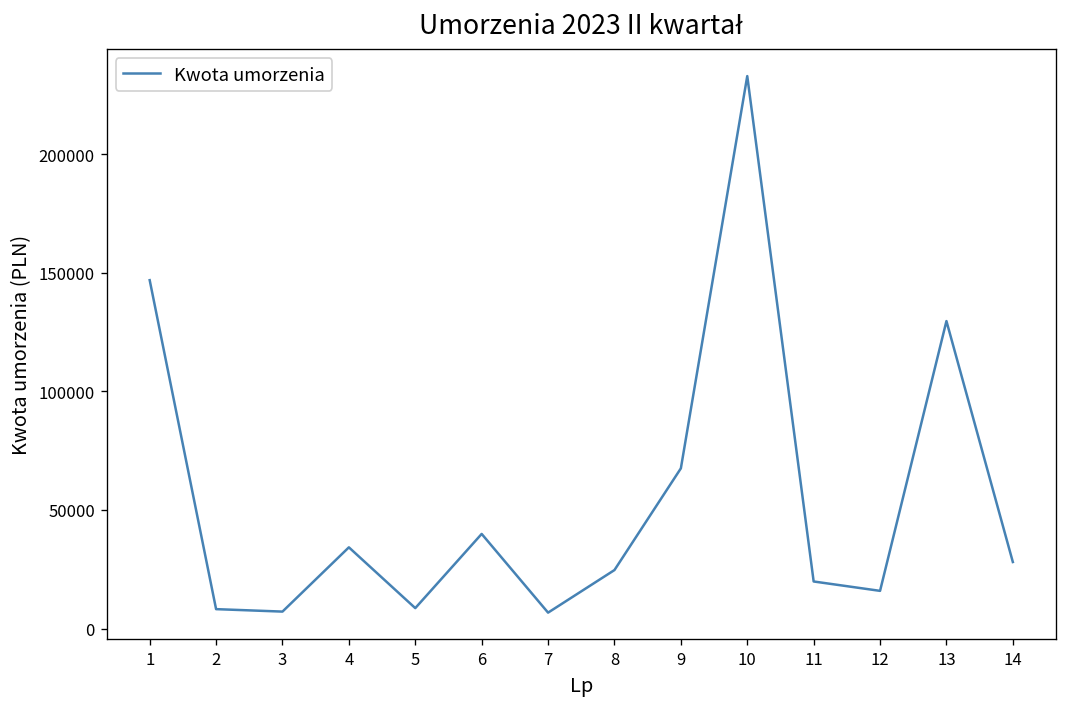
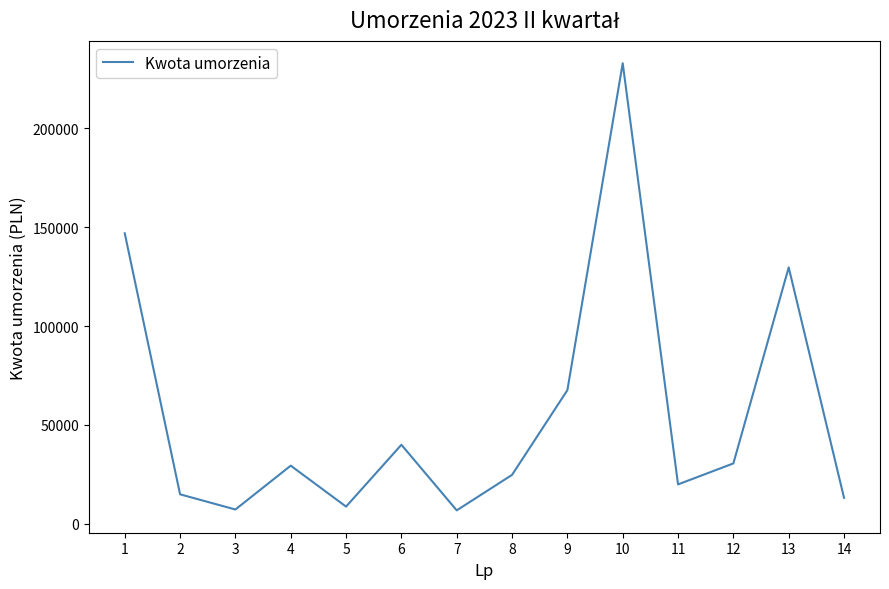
2: 8000 -> 15000
4: 34000 -> 29000
12: 16000 -> 30000
14: 28000 -> 13000
